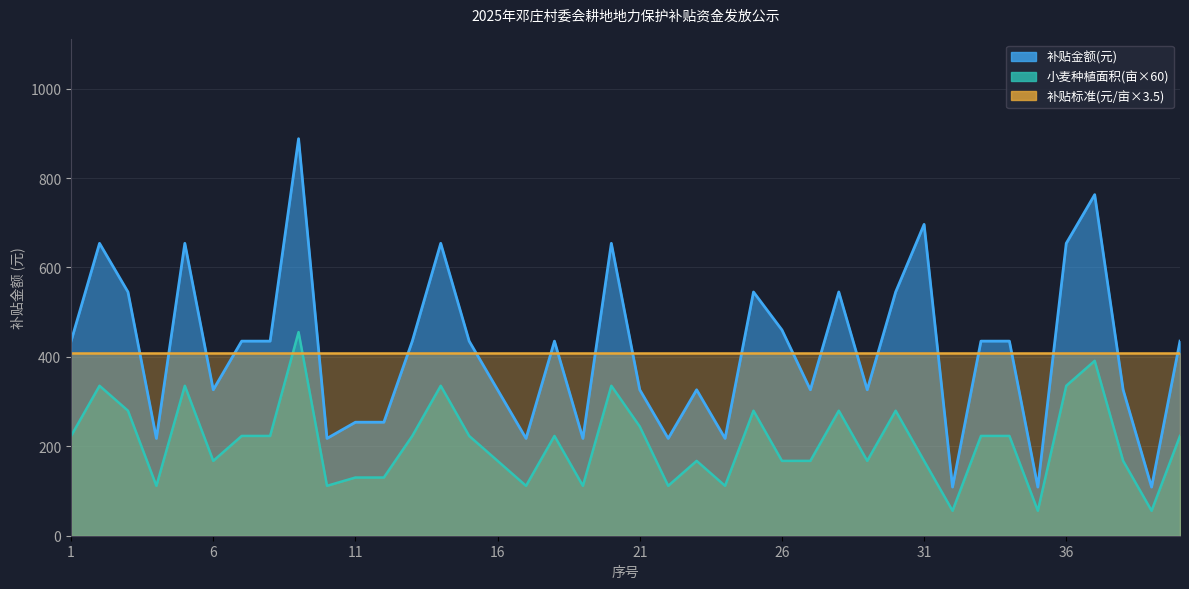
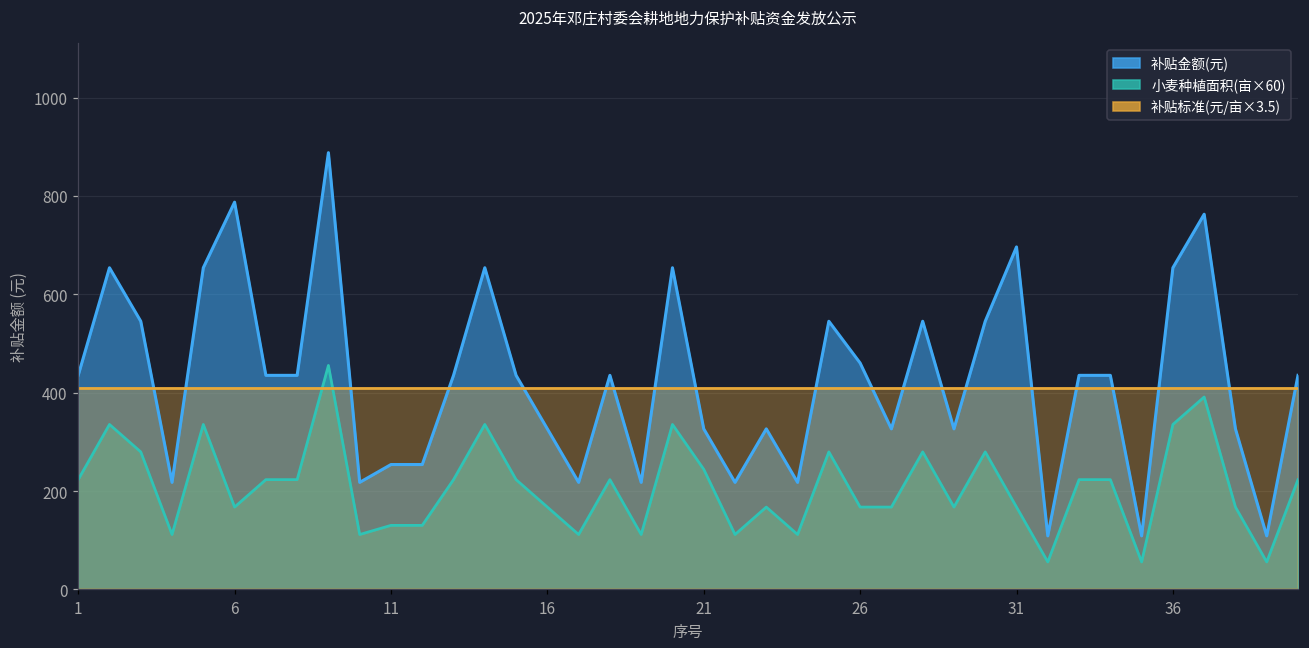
补贴金额(元), 6: 330 -> 790
